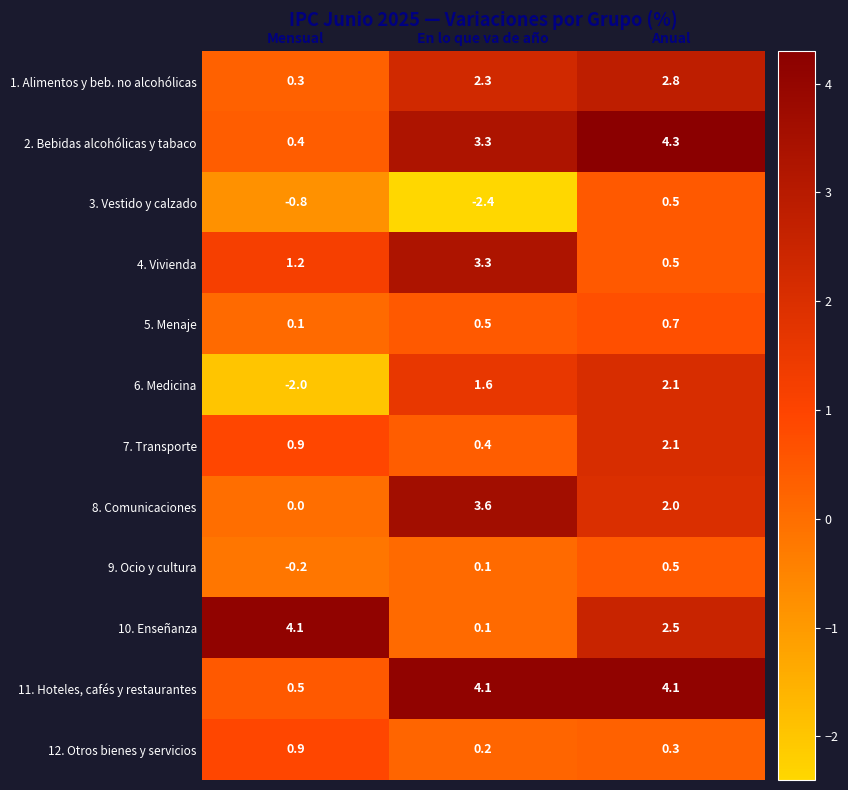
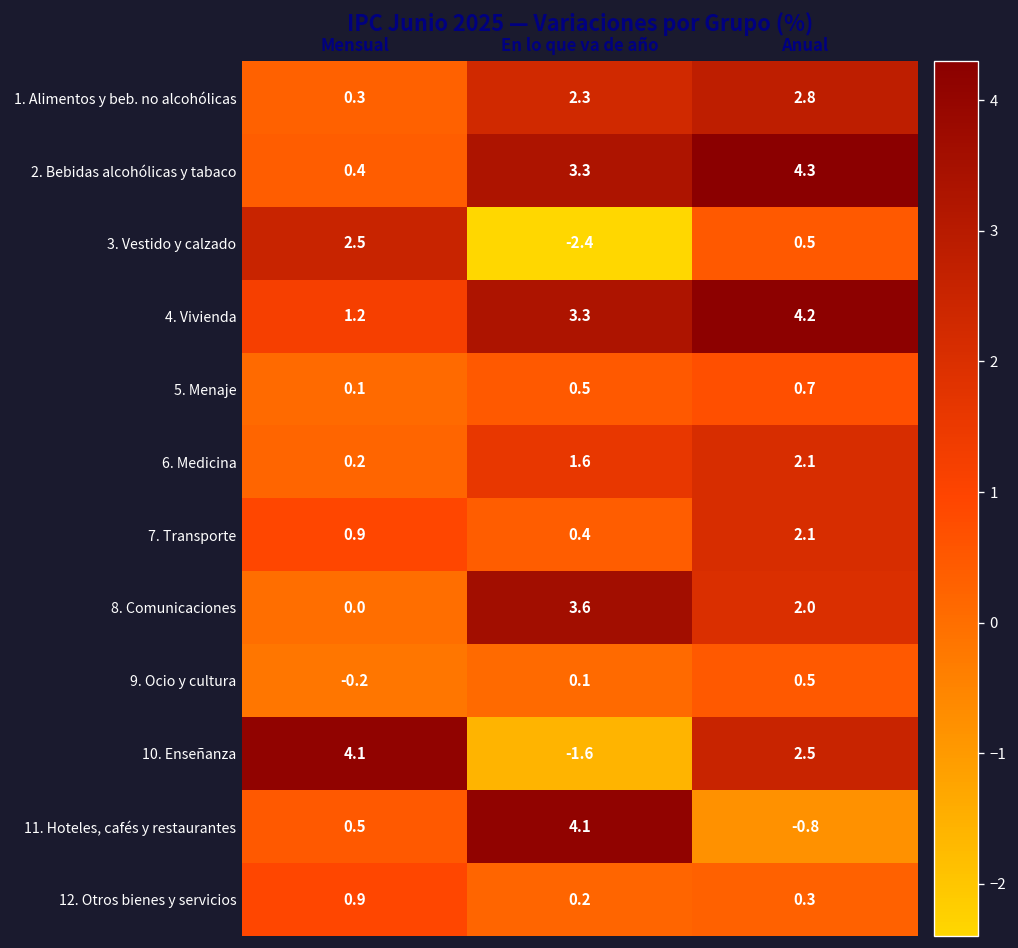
3. Vestido y calzado, Mensual: -0.8 -> 2.5
4. Vivienda, Anual: 0.5 -> 4.2
6. Medicina, Mensual: -2.0 -> 0.2
10. Enseñanza, En lo que va de año: 0.1 -> -1.6
11. Hoteles, cafés y restaurantes, Anual: 4.1 -> -0.8
